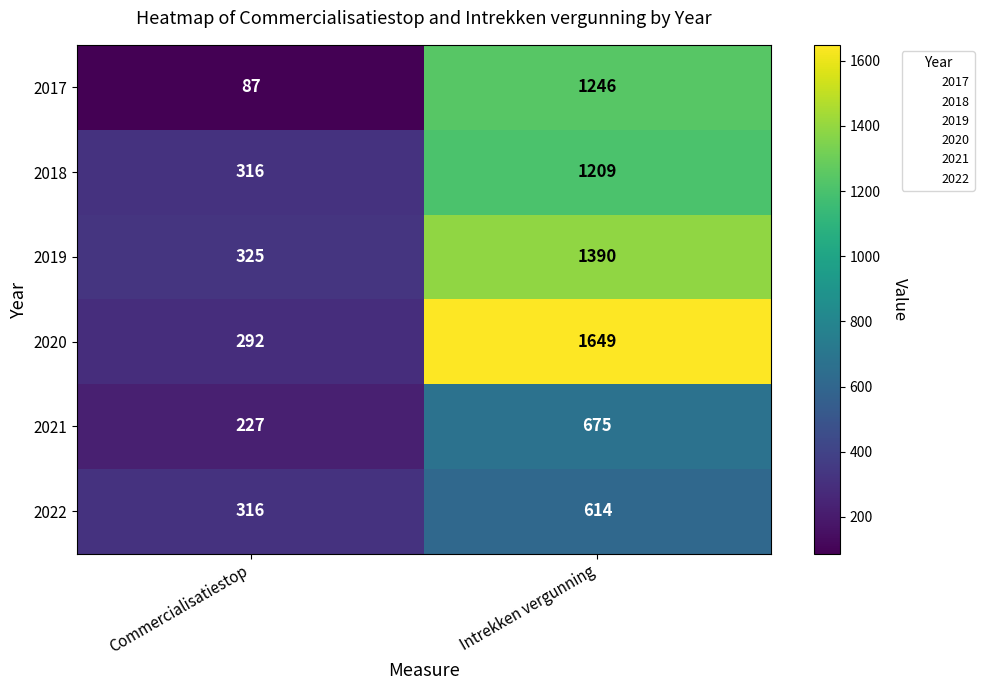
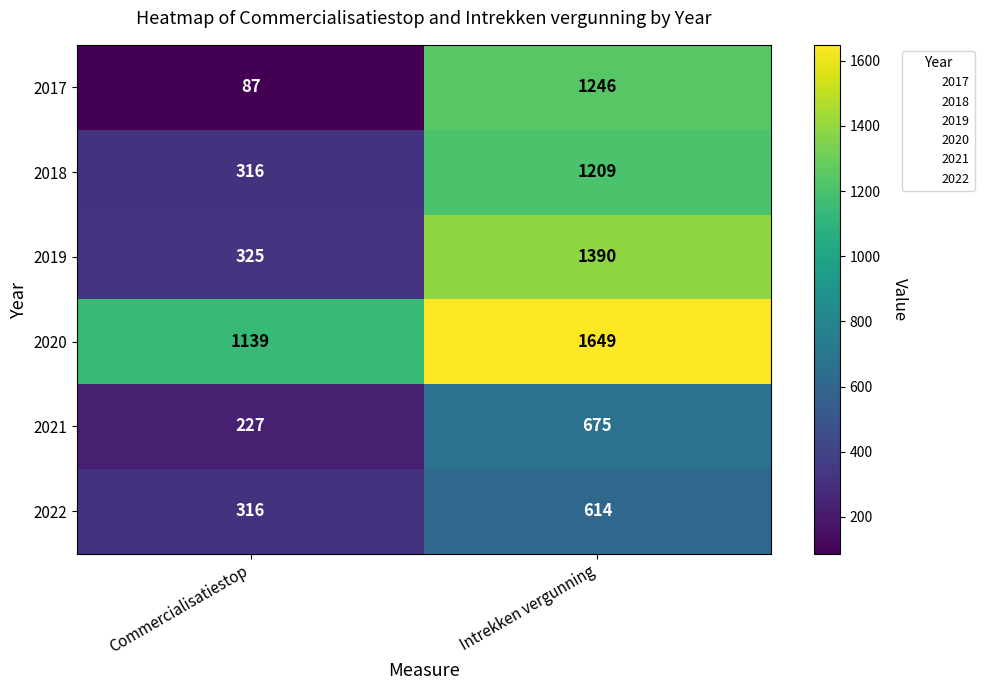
2020, Commercialisatiestop: 292 -> 1139
